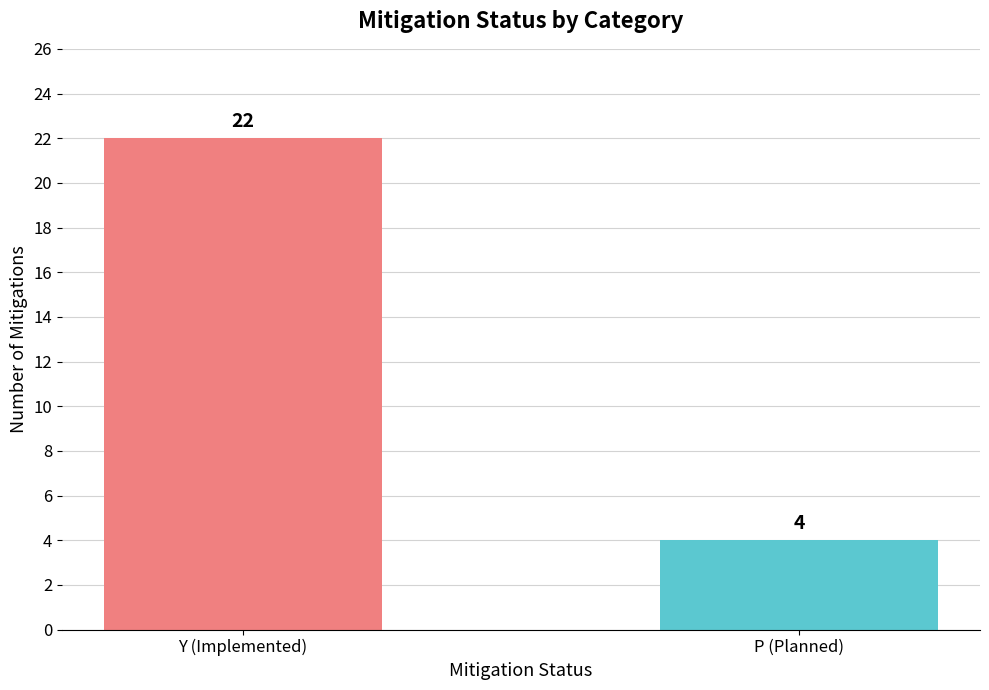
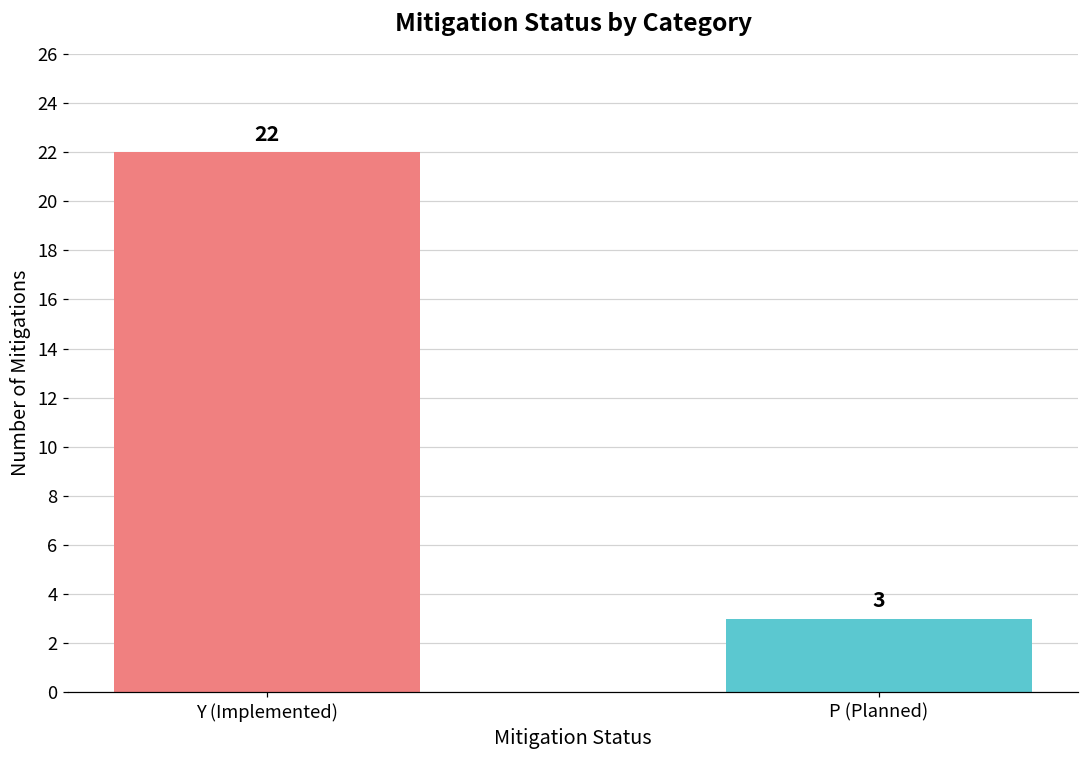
P (Planned): 4 -> 3
